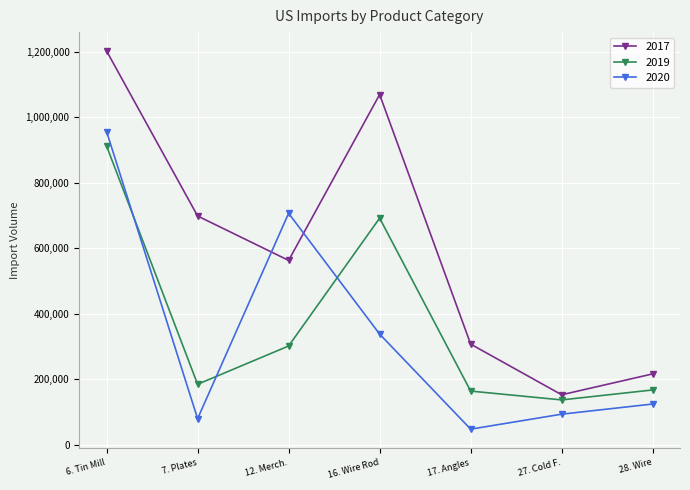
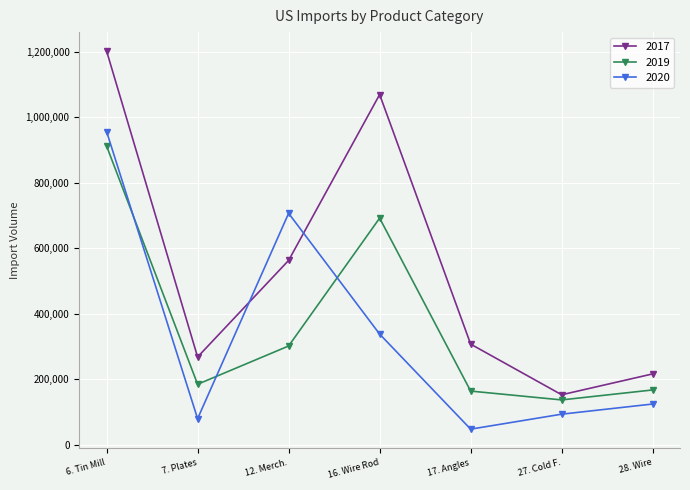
2017, 7. Plates: 700,000 -> 270,000
